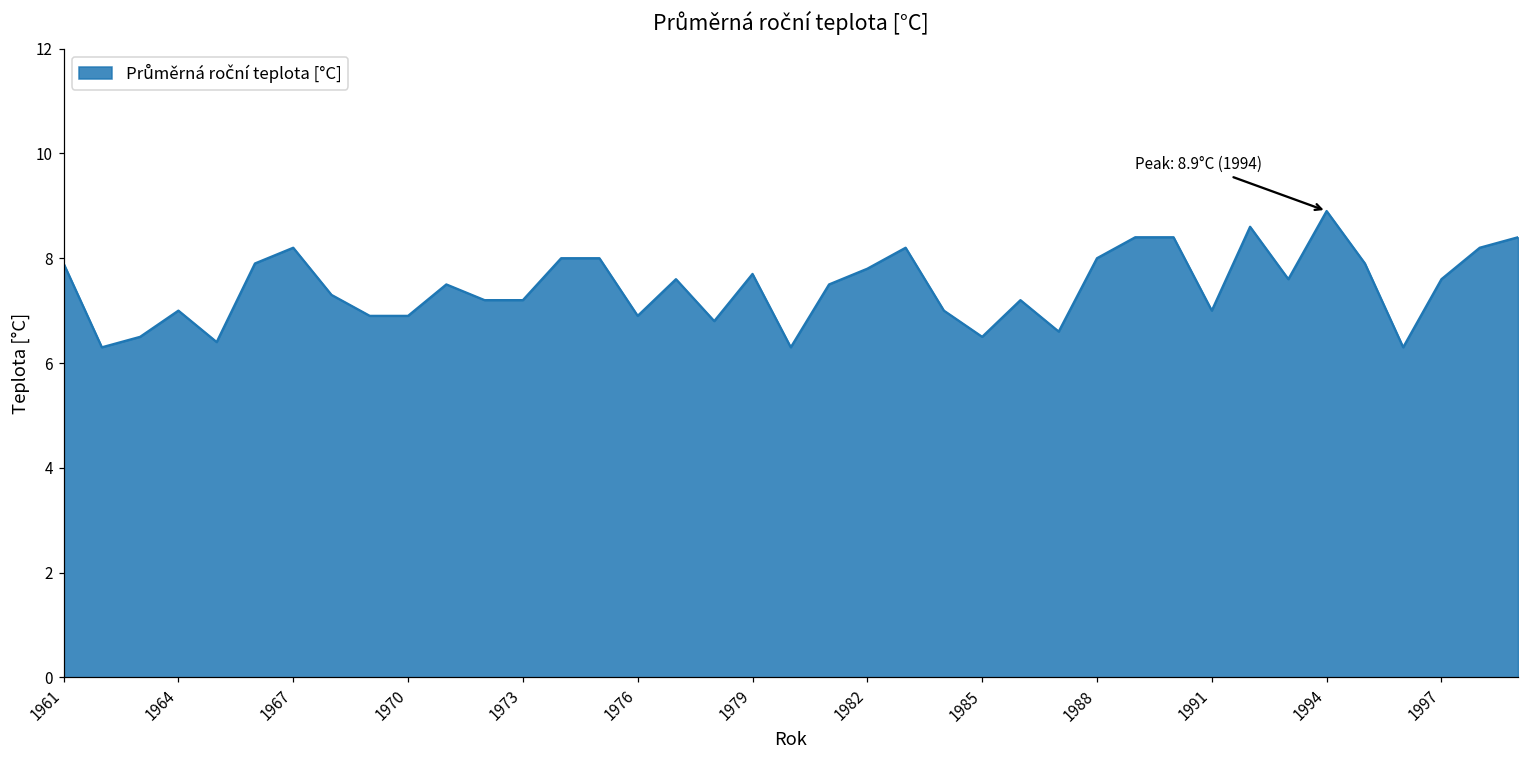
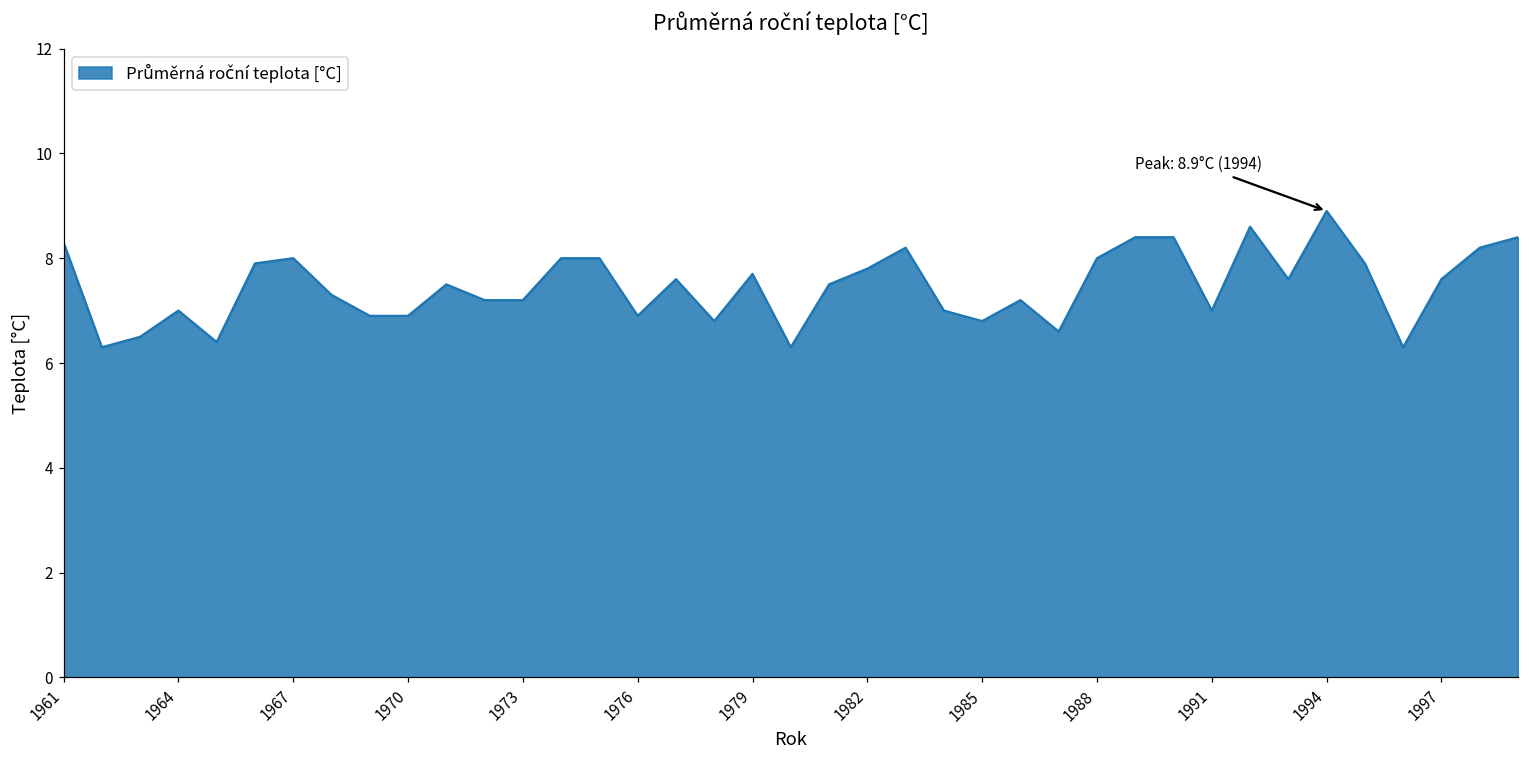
1961: 7.9 -> 8.3
1967: 8.2 -> 8.0
1985: 6.5 -> 6.8
